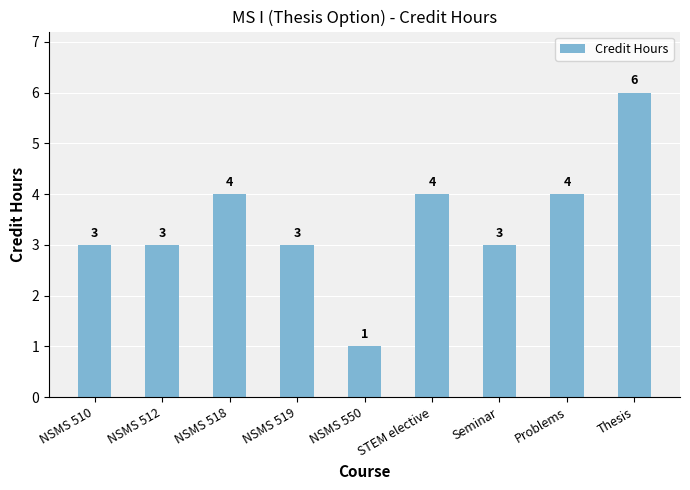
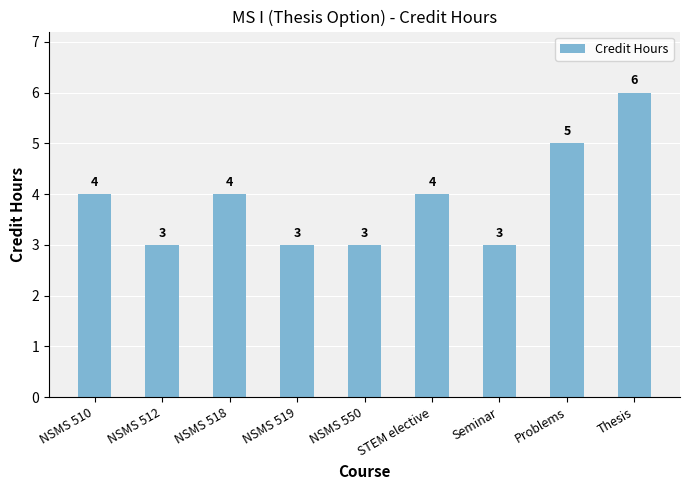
NSMS 510: 3 -> 4
NSMS 550: 1 -> 3
Problems: 4 -> 5
